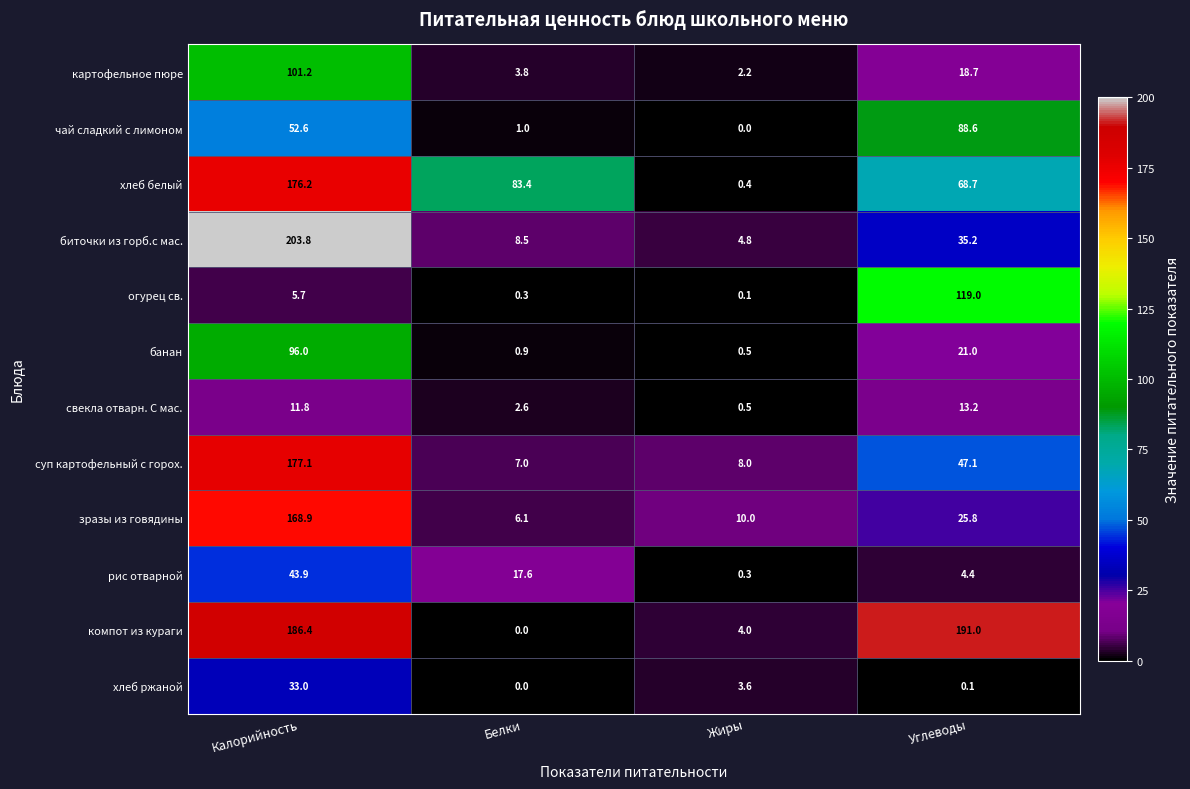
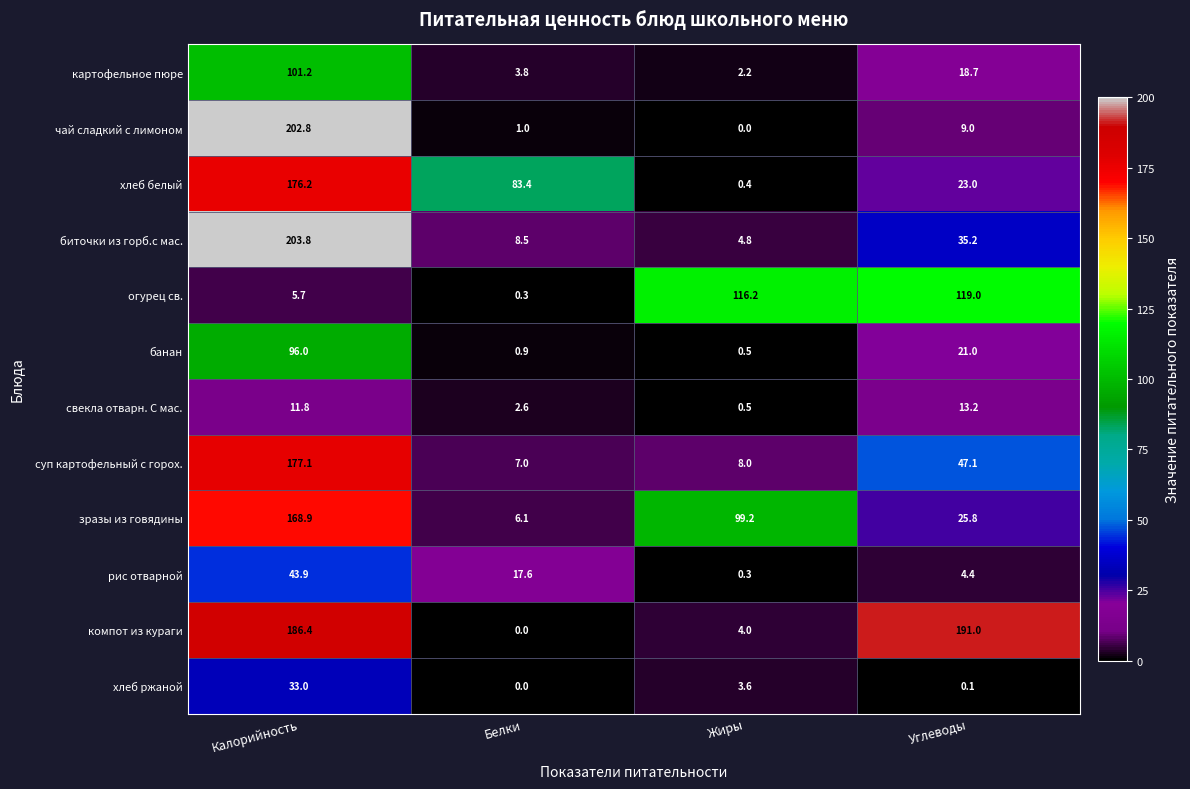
чай сладкий с лимоном, Калорийность: 52.6 -> 202.8
чай сладкий с лимоном, Углеводы: 88.6 -> 9.0
хлеб белый, Углеводы: 68.7 -> 23.0
огурец св., Жиры: 0.1 -> 116.2
зразы из говядины, Жиры: 10.0 -> 99.2
